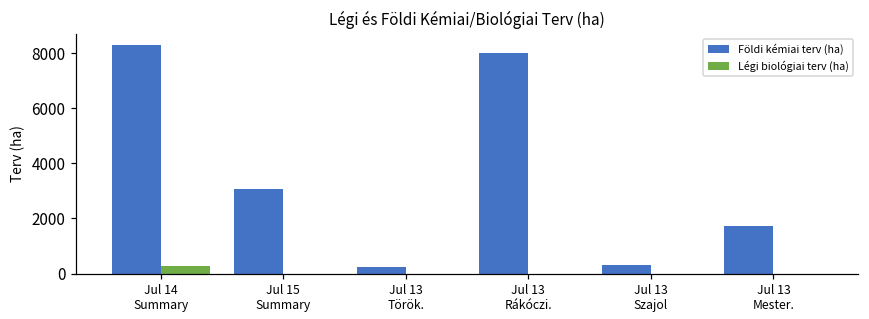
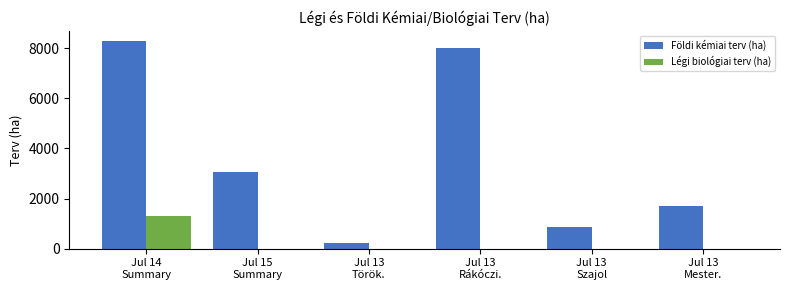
Légi biológiai terv (ha), Jul 14 Summary: 300 -> 1300
Földi kémiai terv (ha), Jul 13 Szajol: 300 -> 900
